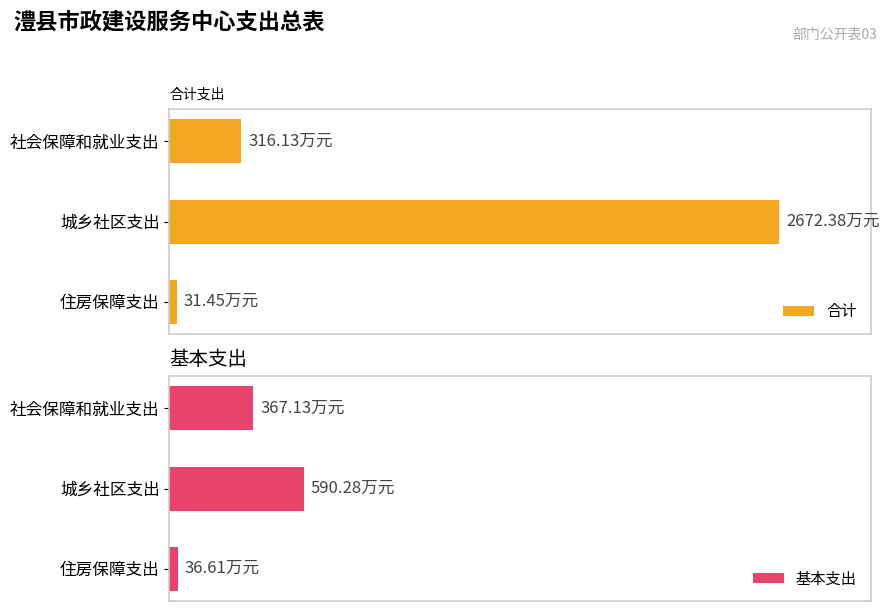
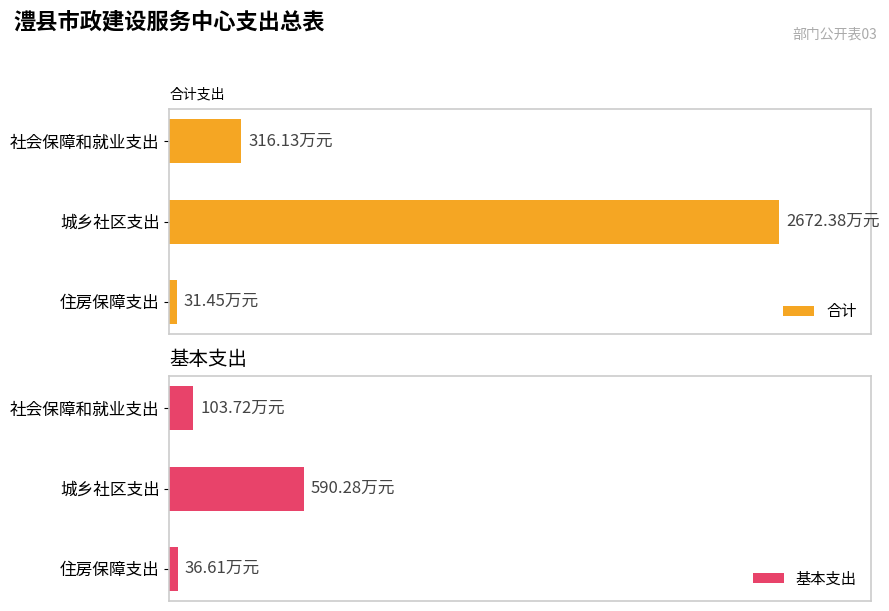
基本支出, 社会保障和就业支出: 367.13 -> 103.72
